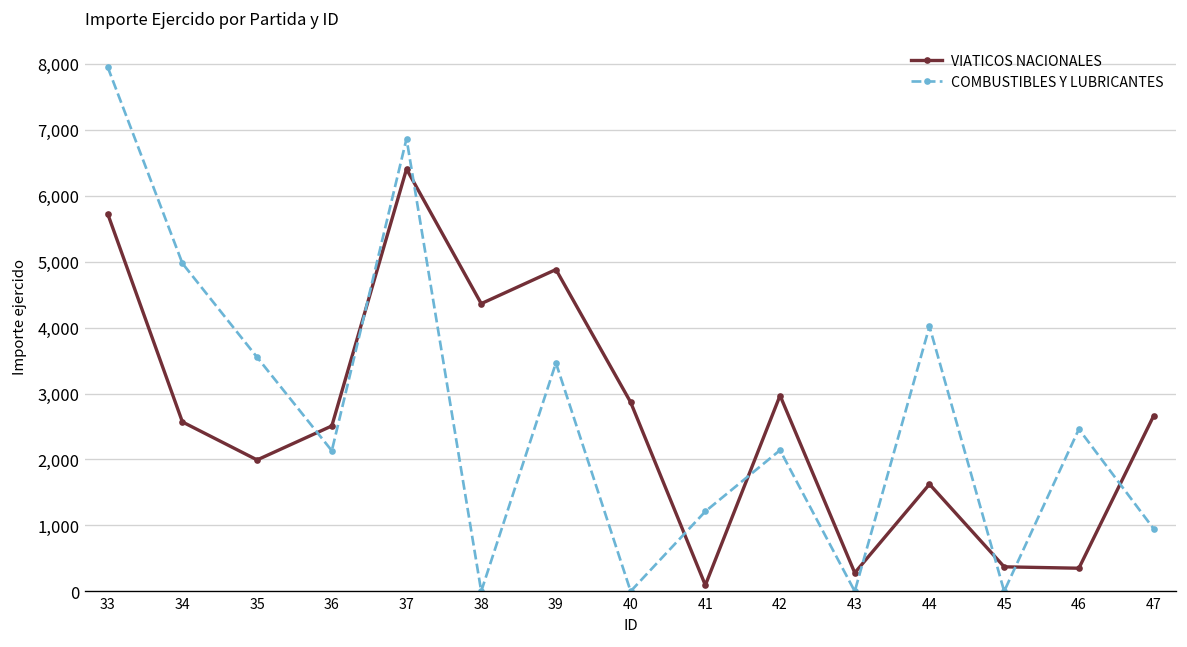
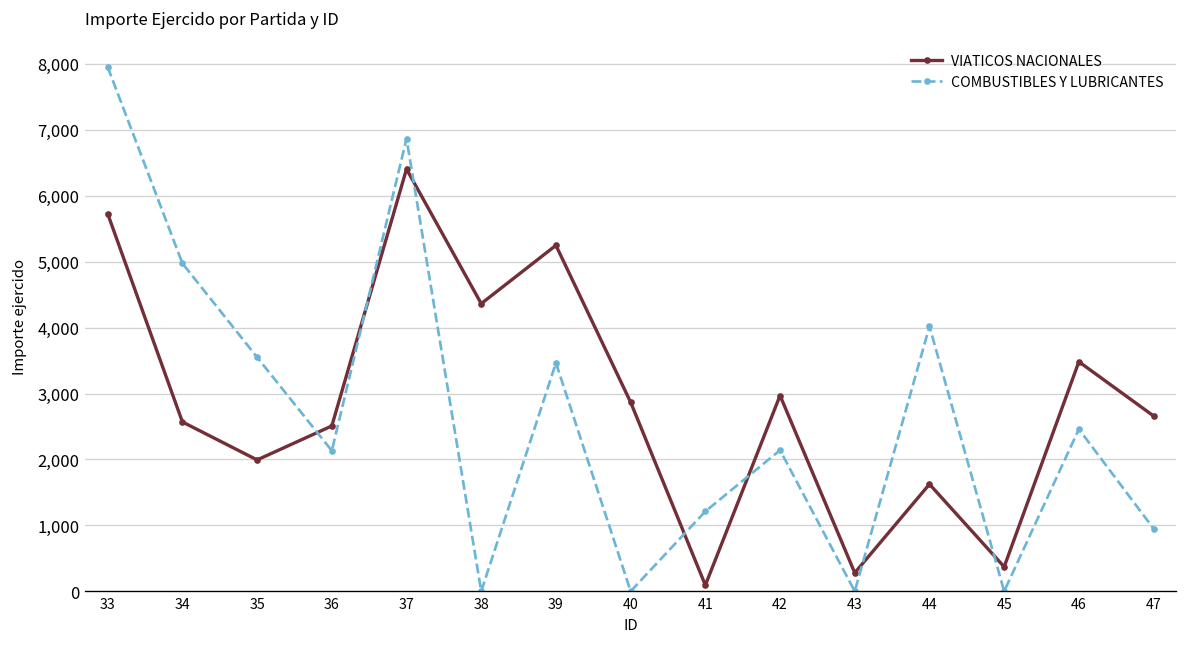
VIATICOS NACIONALES, 39: 4,900 -> 5,200
VIATICOS NACIONALES, 46: 400 -> 3,500
